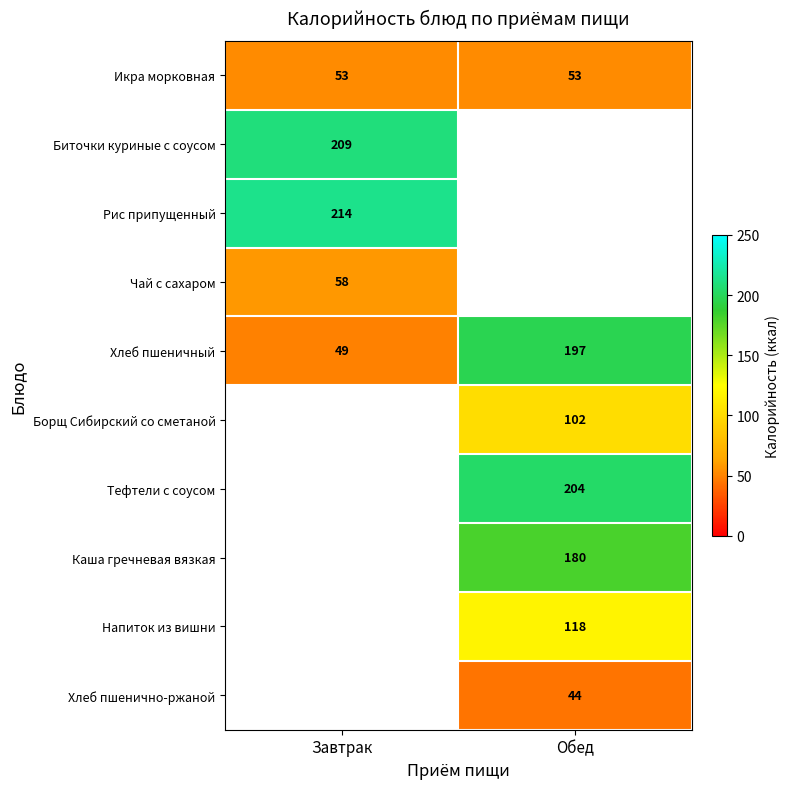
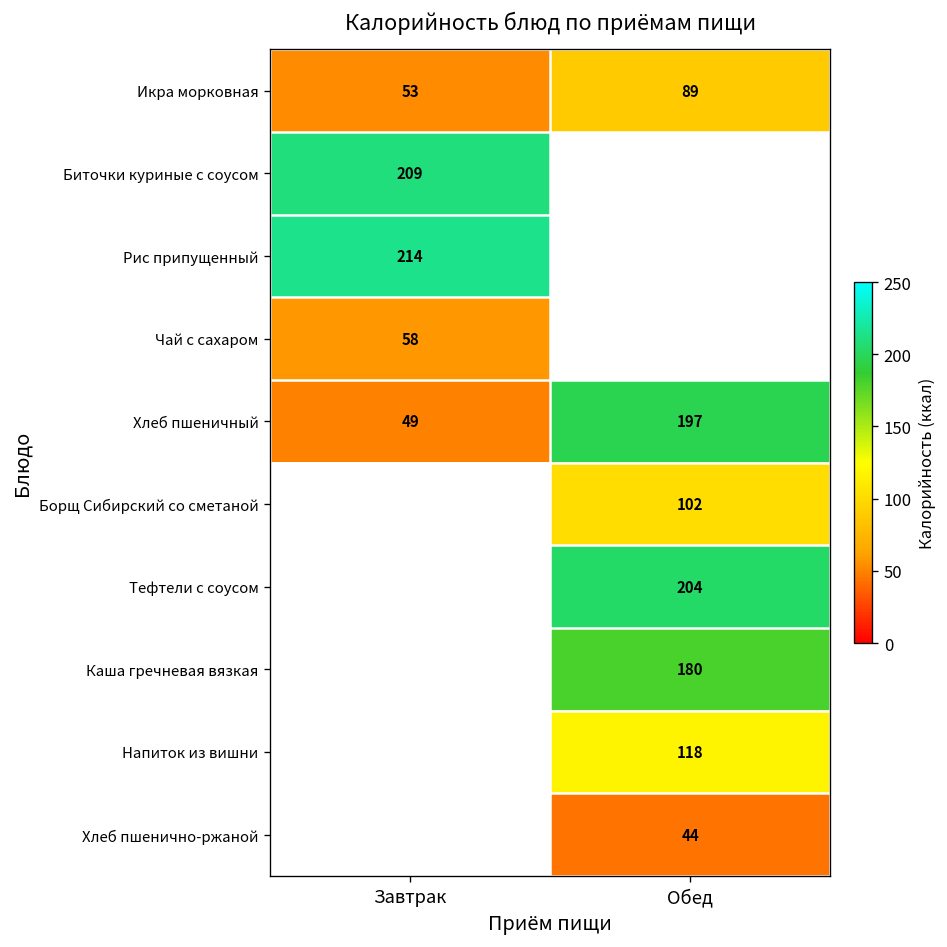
Икра морковная, Обед: 53 -> 89
